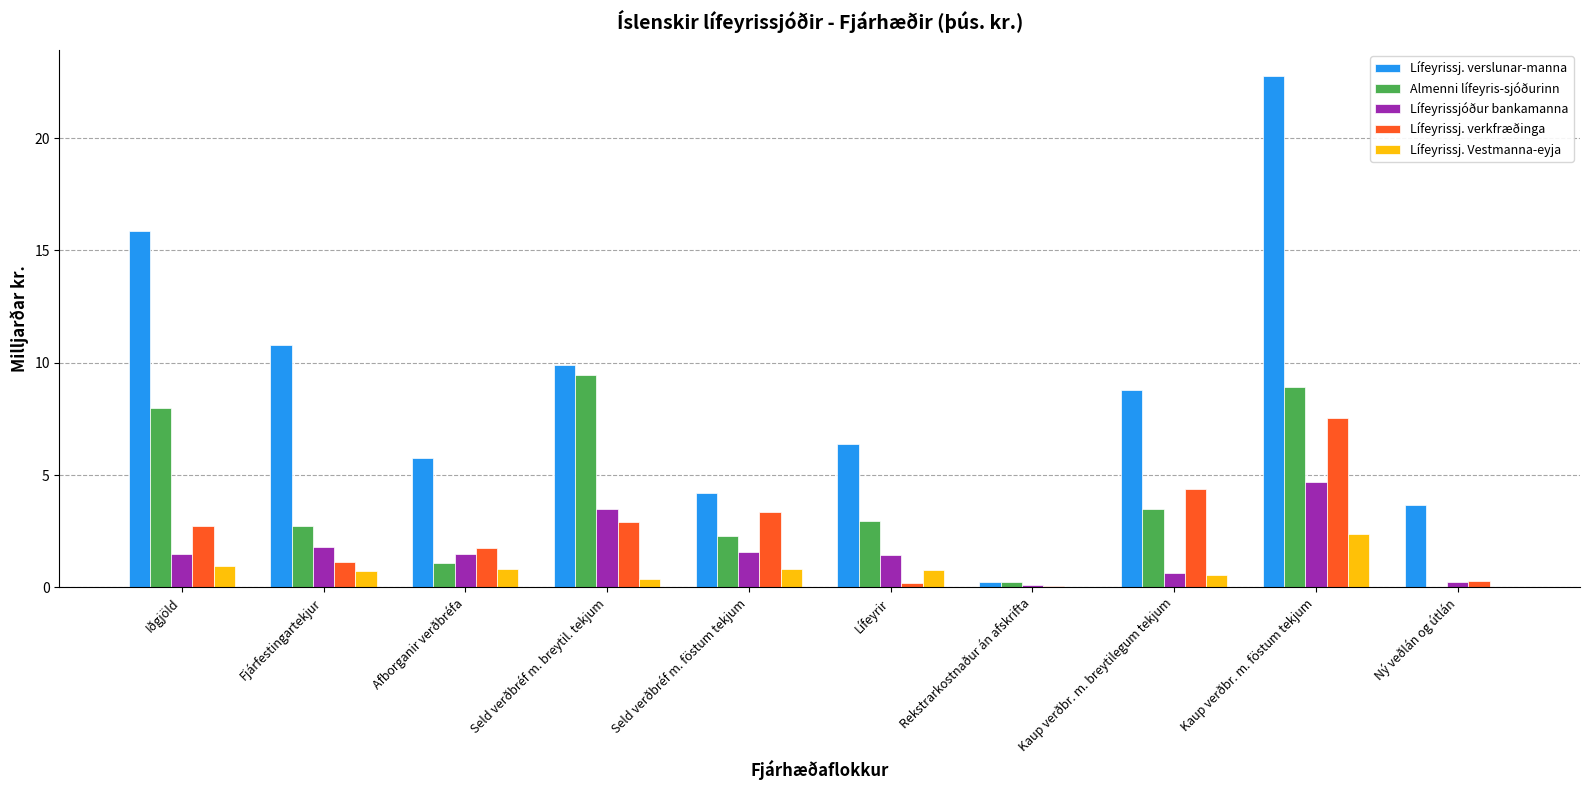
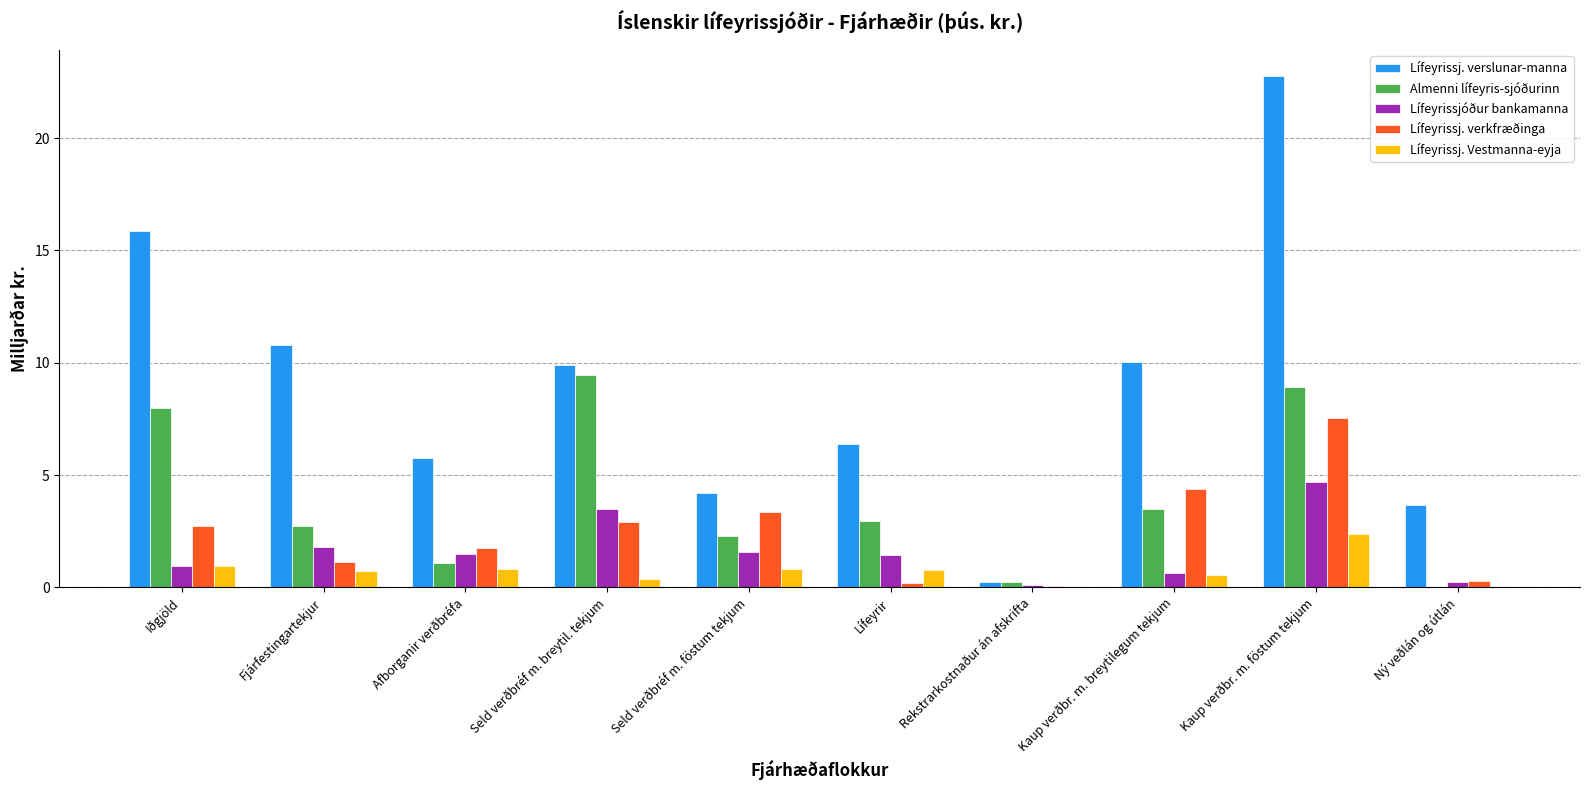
Lífeyrissjóður bankamanna, Iðgjöld: 1.5 -> 0.9
Lífeyrissj. verslunar-manna, Kaup verðbr. m. breytilegum tekjum: 8.8 -> 10.0
